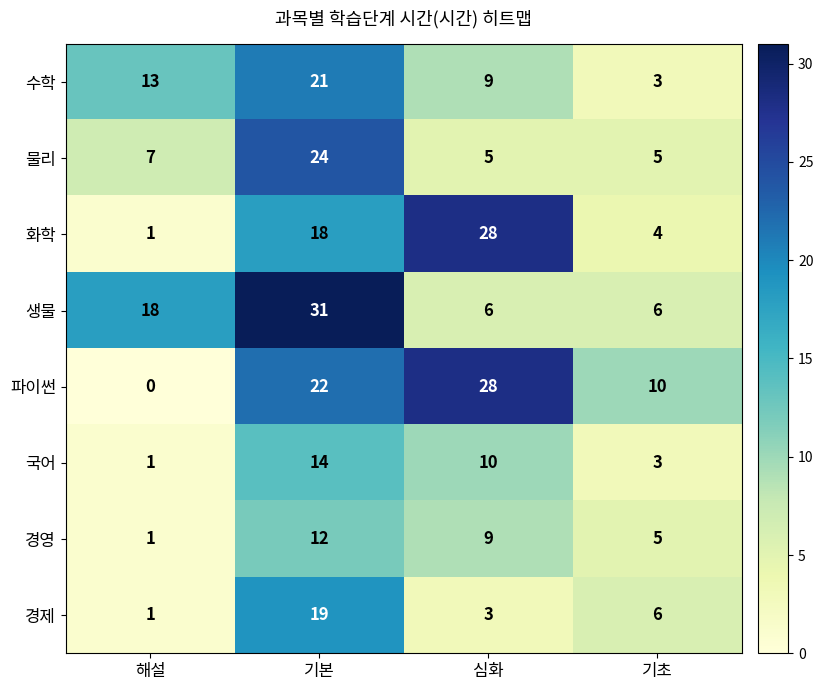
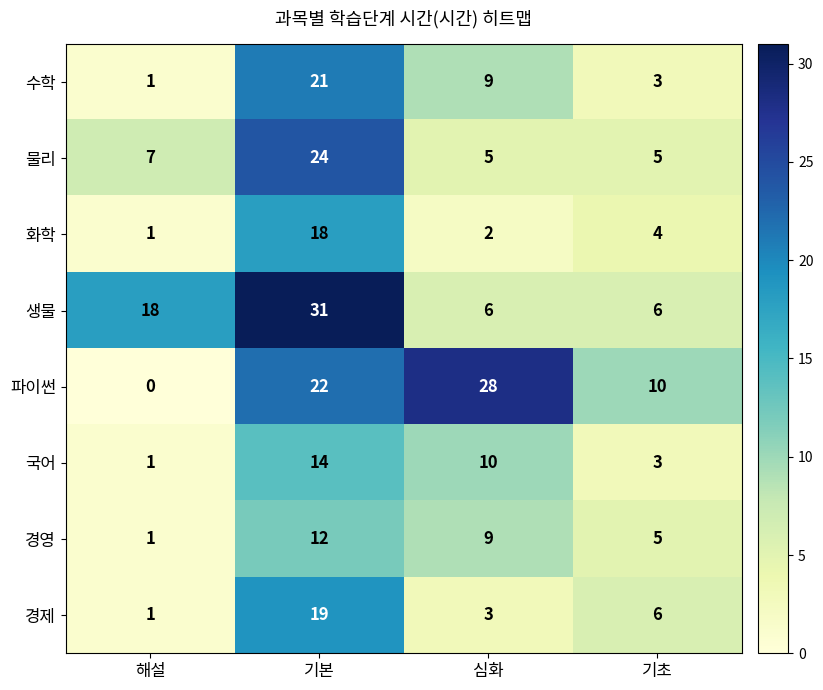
수학, 해설: 13 -> 1
화학, 심화: 28 -> 2
